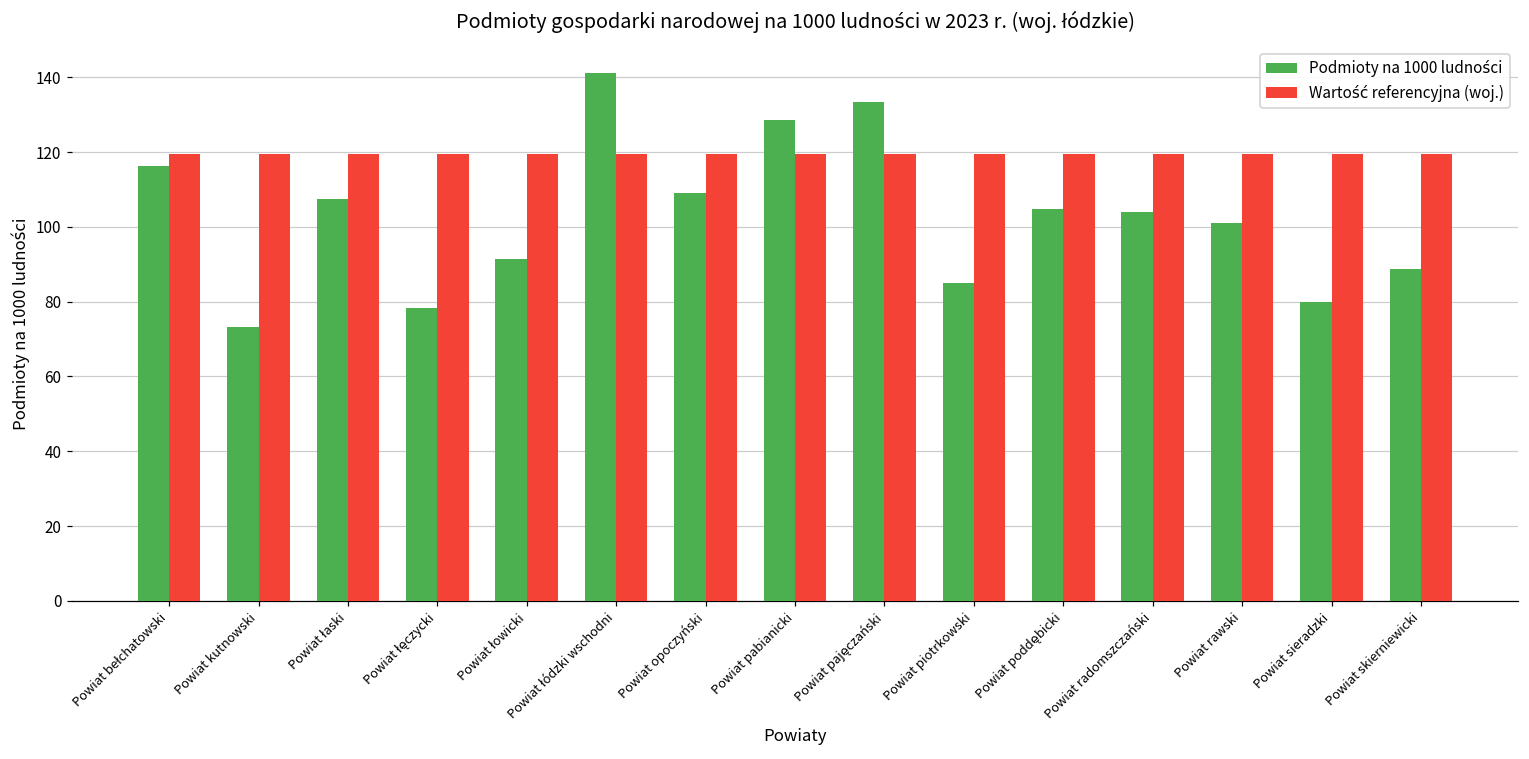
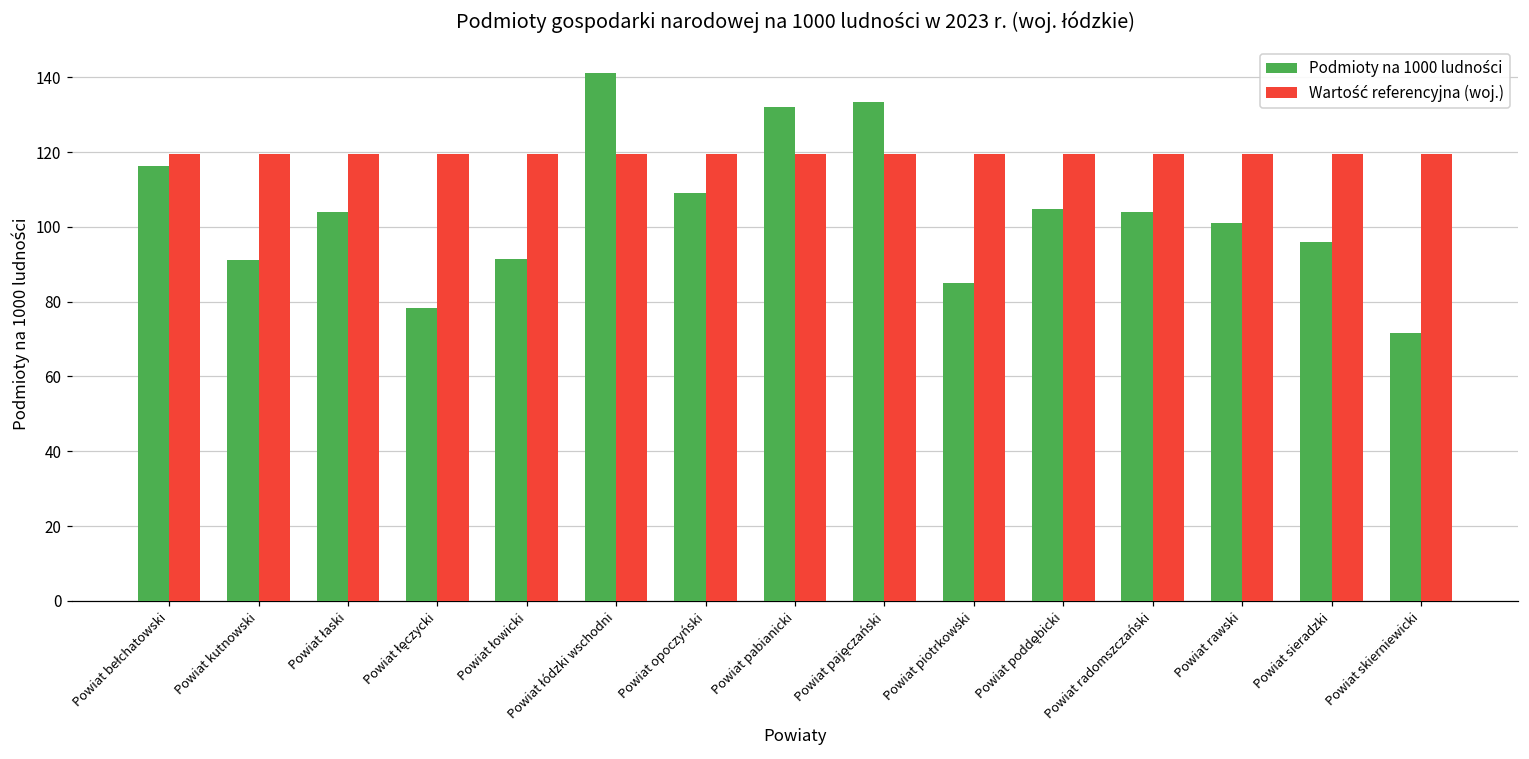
Podmioty na 1000 ludności, Powiat kutnowski: 73 -> 91
Podmioty na 1000 ludności, Powiat łaski: 107 -> 104
Podmioty na 1000 ludności, Powiat pabianicki: 129 -> 132
Podmioty na 1000 ludności, Powiat sieradzki: 80 -> 96
Podmioty na 1000 ludności, Powiat skierniewicki: 89 -> 72
